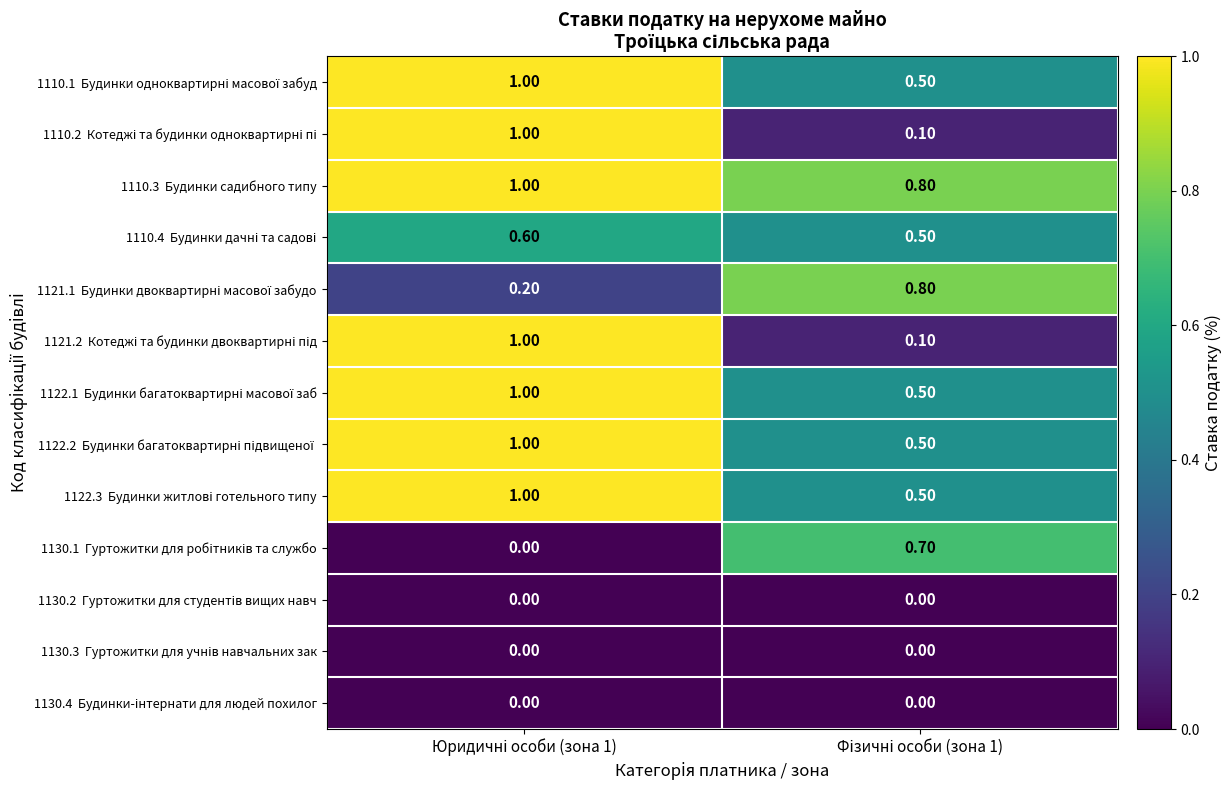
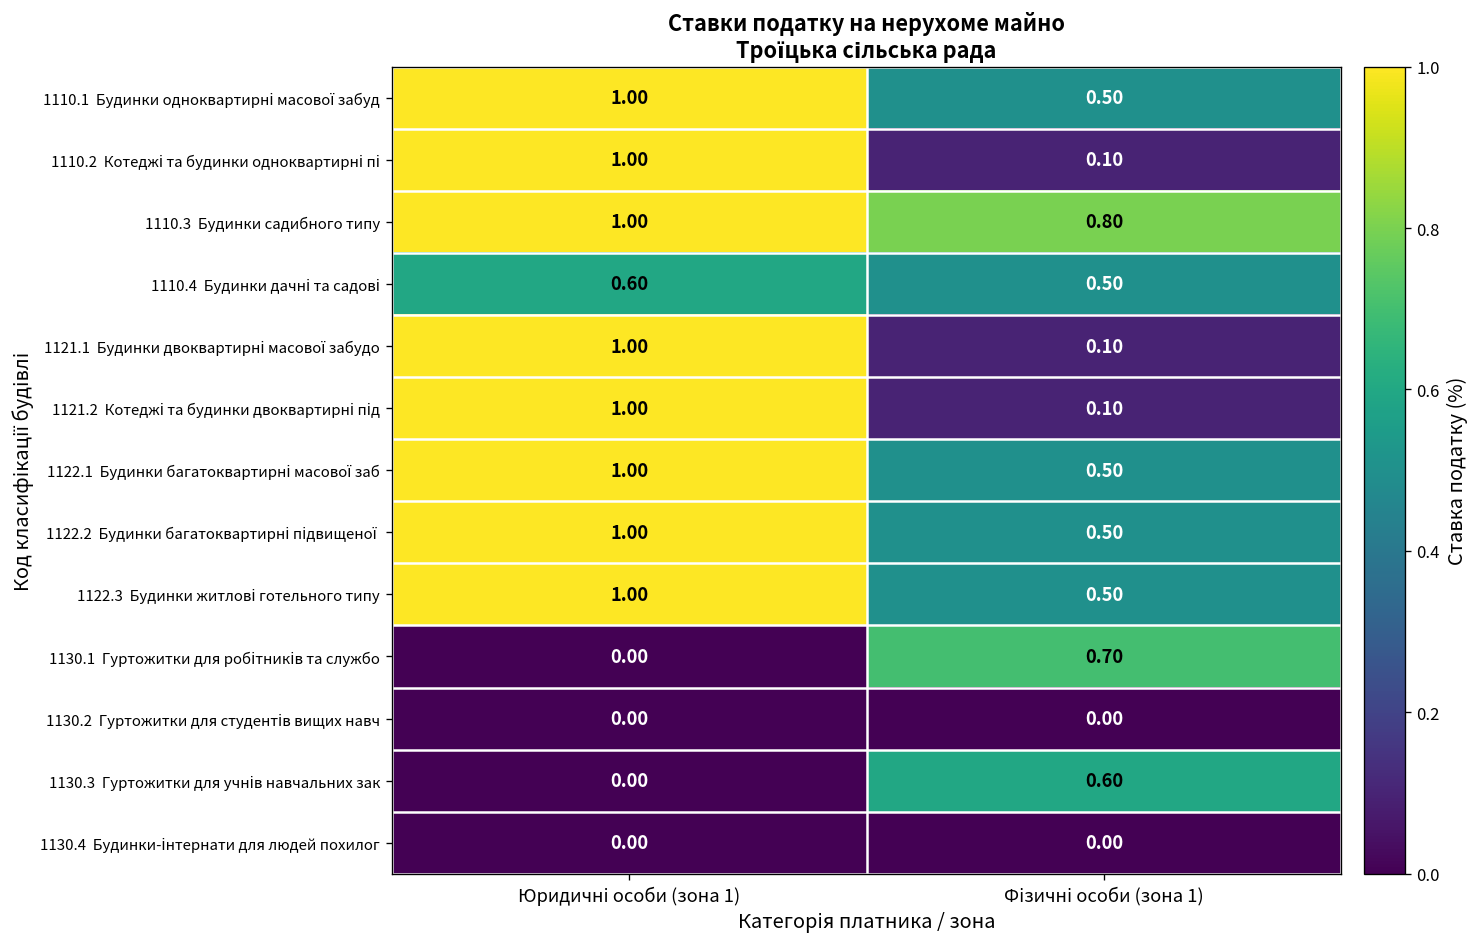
1121.1 Будинки двоквартирні масової забудо, Юридичні особи (зона 1): 0.20 -> 1.00
1121.1 Будинки двоквартирні масової забудо, Фізичні особи (зона 1): 0.80 -> 0.10
1130.3 Гуртожитки для учнів навчальних зак, Фізичні особи (зона 1): 0.00 -> 0.60
